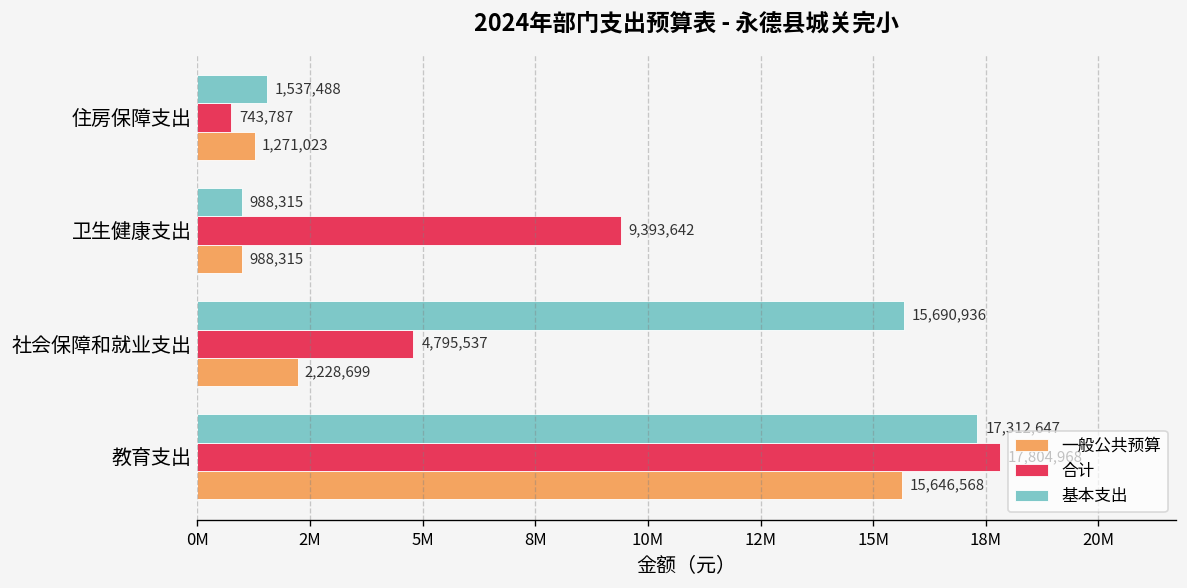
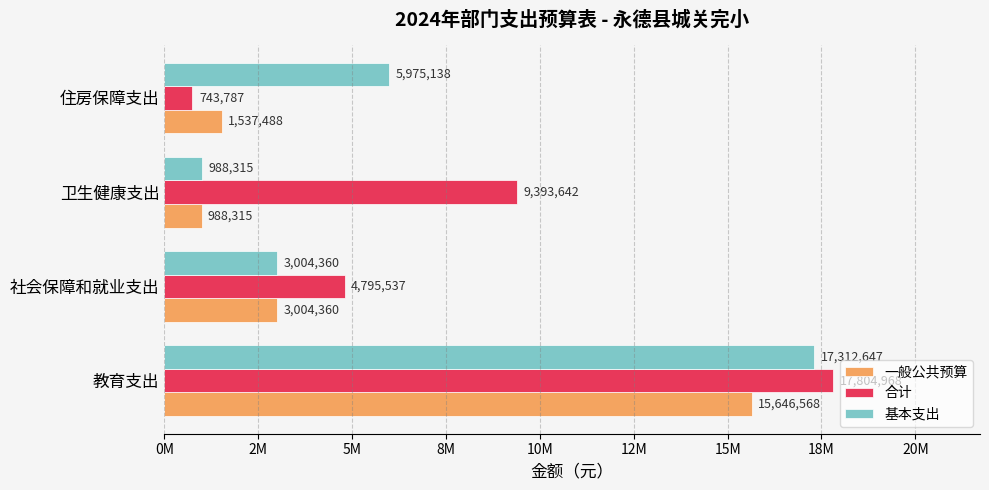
基本支出, 住房保障支出: 1,537,488 -> 5,975,138
一般公共预算, 住房保障支出: 1,271,023 -> 1,537,488
基本支出, 社会保障和就业支出: 15,690,936 -> 3,004,360
一般公共预算, 社会保障和就业支出: 2,228,699 -> 3,004,360
